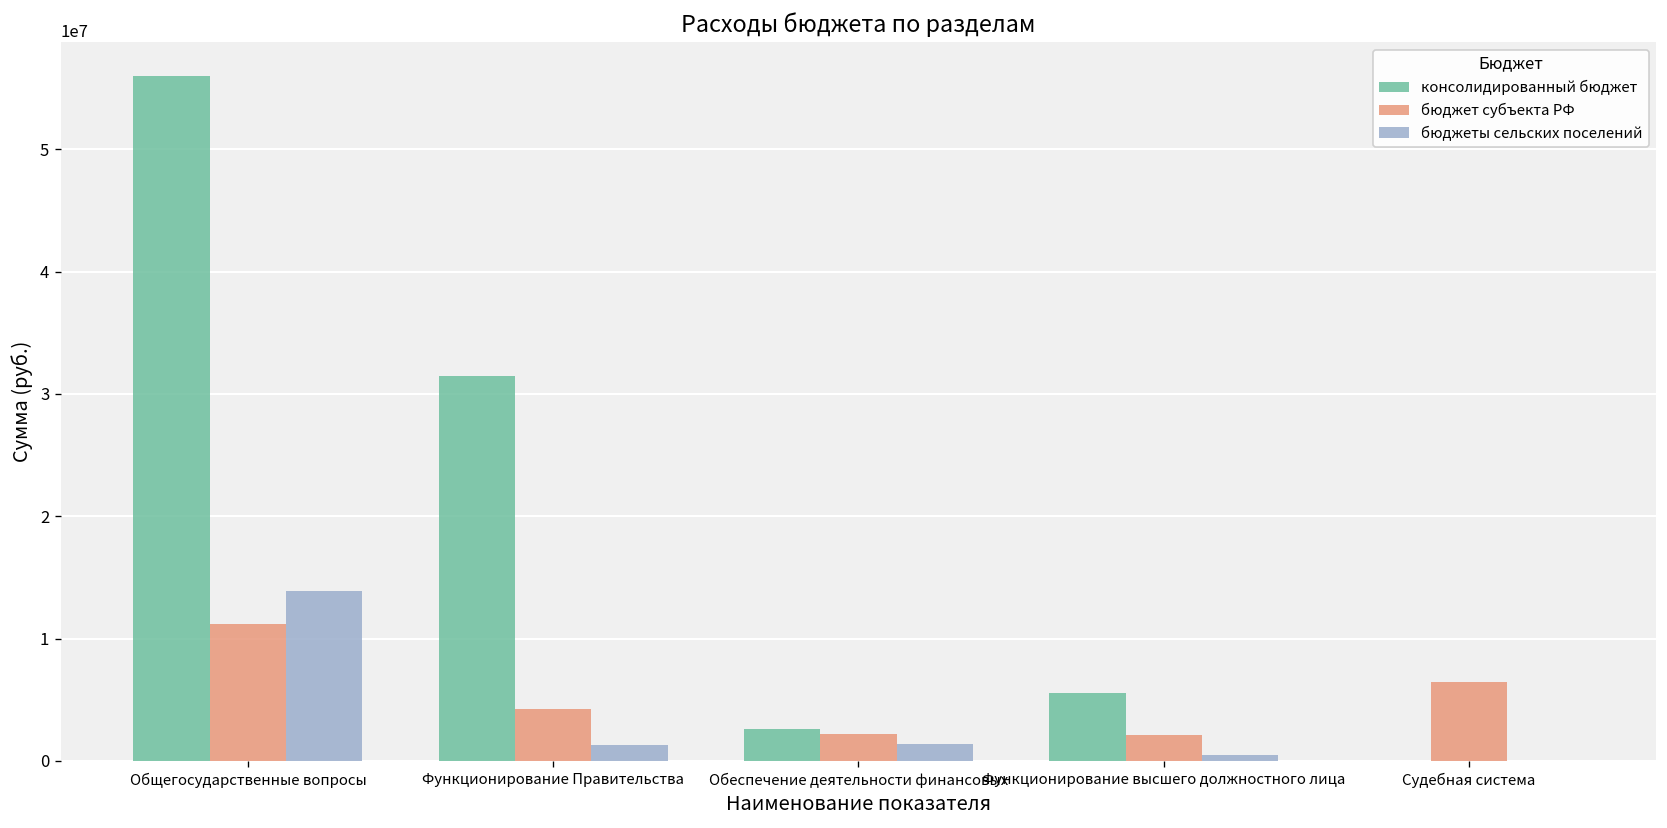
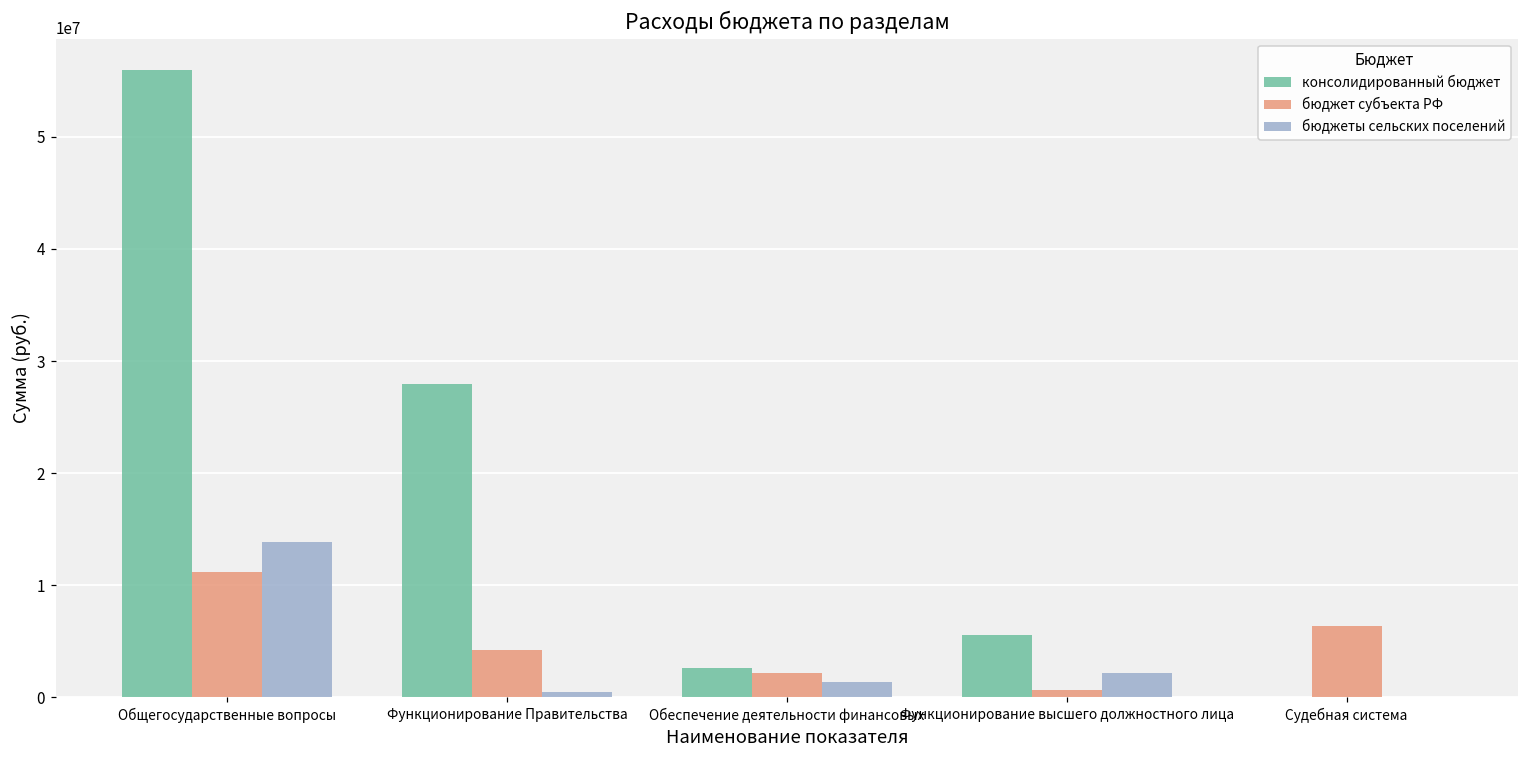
консолидированный бюджет, Функционирование Правительства: 31400000 -> 27900000
бюджеты сельских поселений, Функционирование Правительства: 1300000 -> 500000
бюджет субъекта РФ, Функционирование высшего должностного лица: 2100000 -> 600000
бюджеты сельских поселений, Функционирование высшего должностного лица: 500000 -> 2200000
